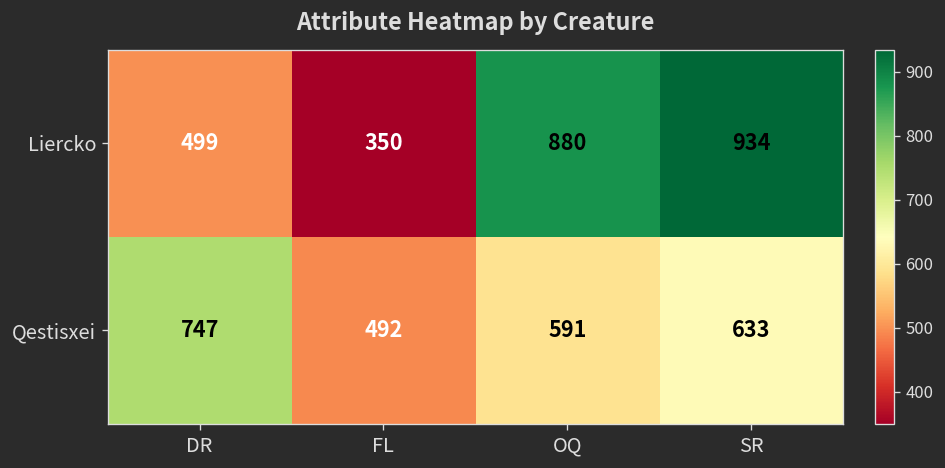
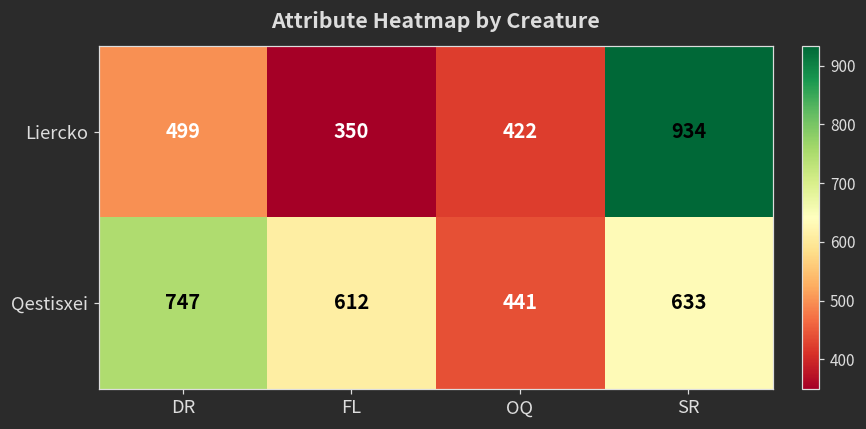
Liercko, OQ: 880 -> 422
Qestisxei, FL: 492 -> 612
Qestisxei, OQ: 591 -> 441
